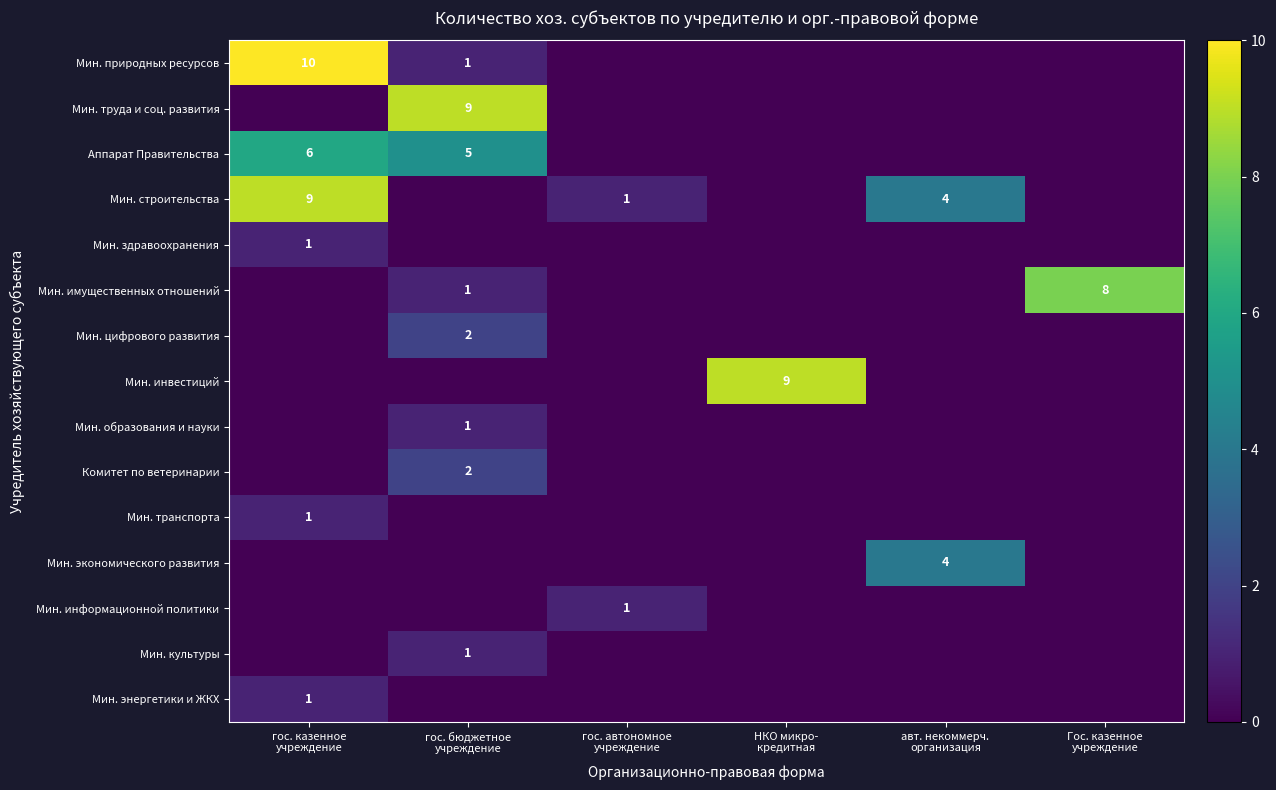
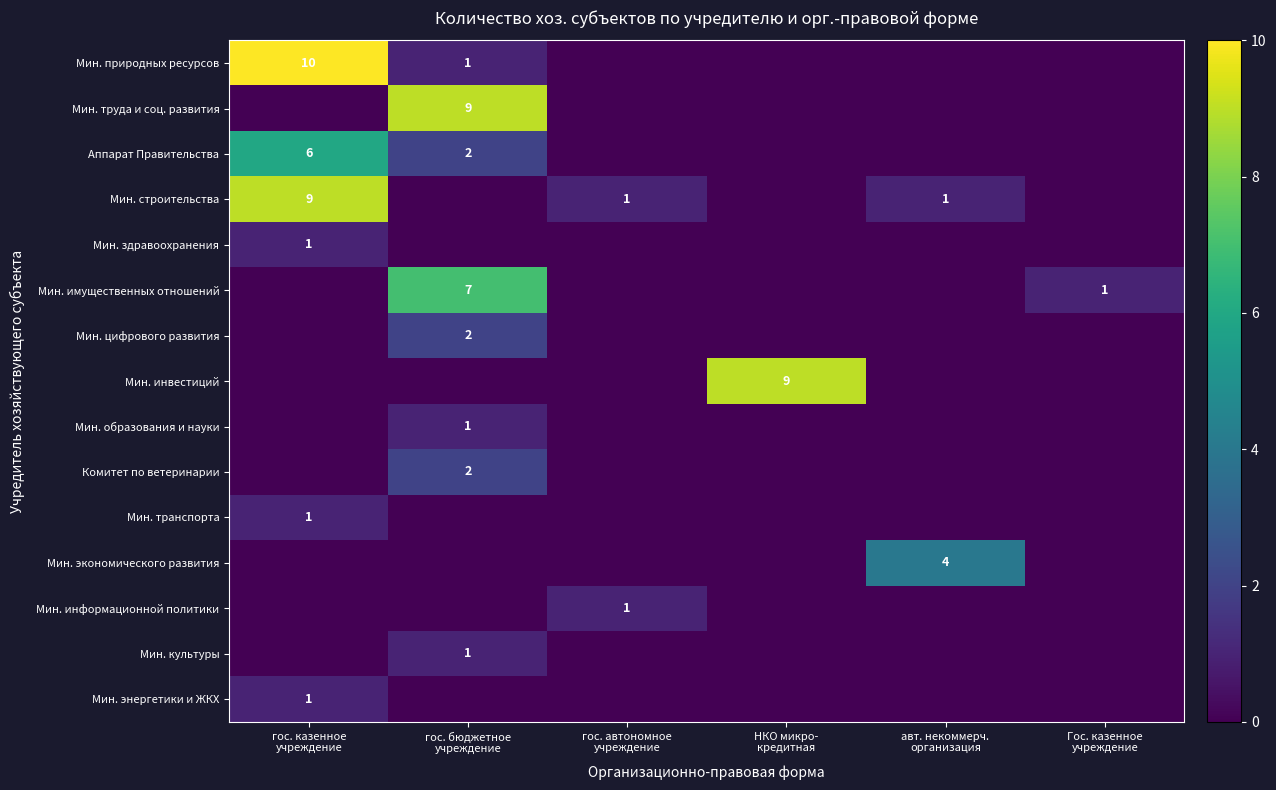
Аппарат Правительства, гос. бюджетное учреждение: 5 -> 2
Мин. строительства, авт. некоммерч. организация: 4 -> 1
Мин. имущественных отношений, гос. бюджетное учреждение: 1 -> 7
Мин. имущественных отношений, Гос. казенное учреждение: 8 -> 1
